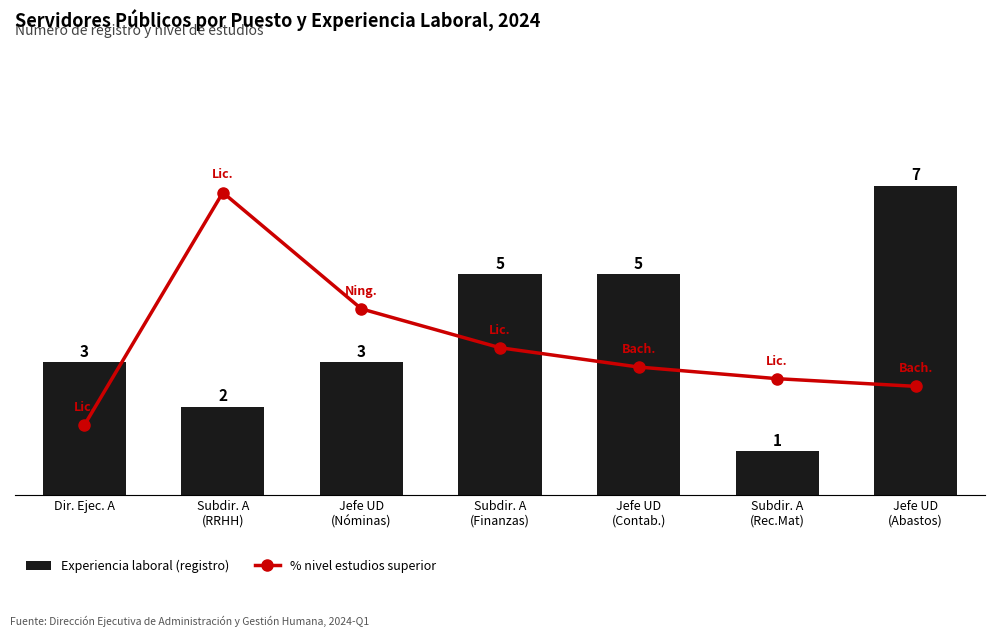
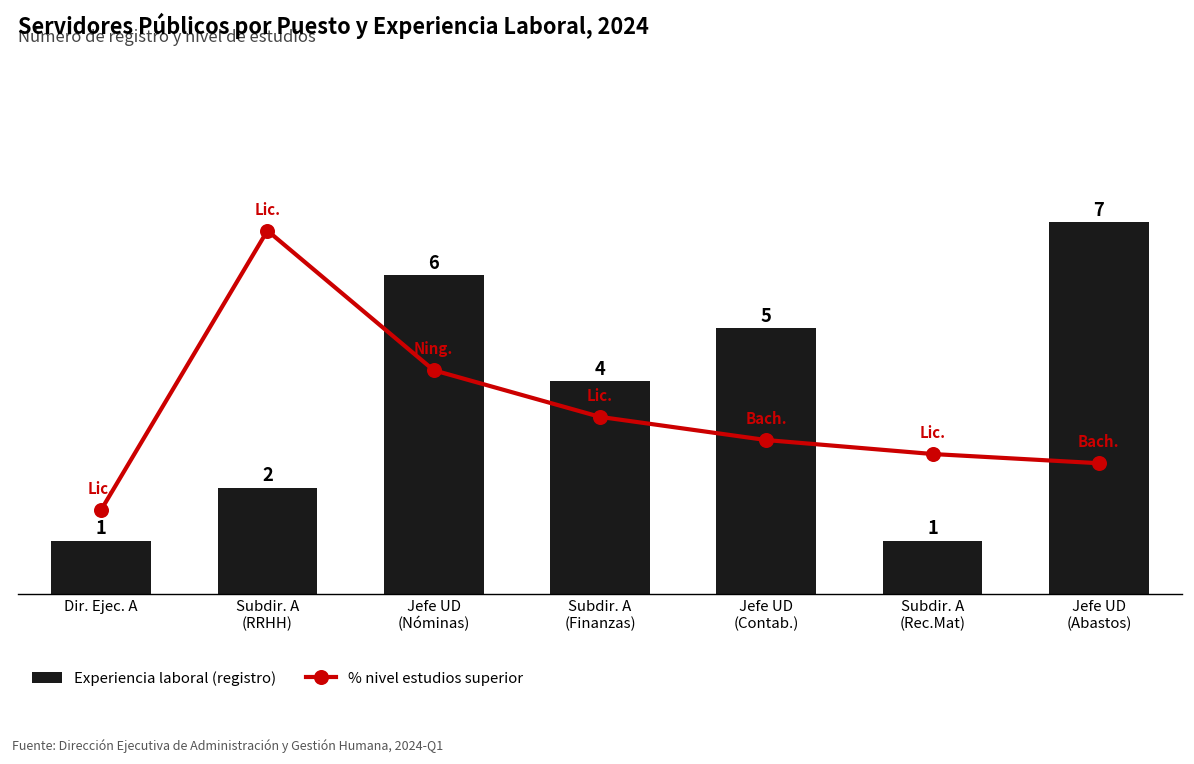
Experiencia laboral (registro), Dir. Ejec. A: 3 -> 1
Experiencia laboral (registro), Jefe UD (Nóminas): 3 -> 6
Experiencia laboral (registro), Subdir. A (Finanzas): 5 -> 4
